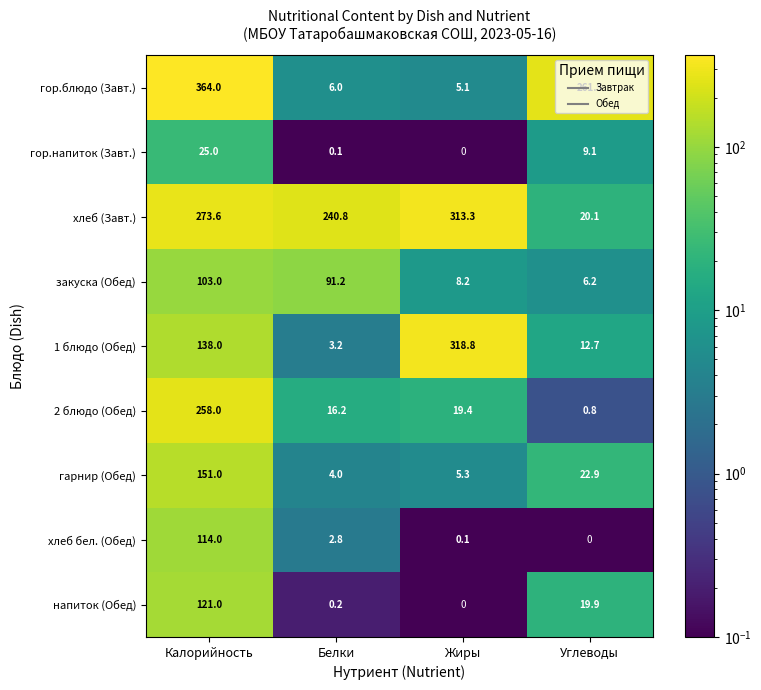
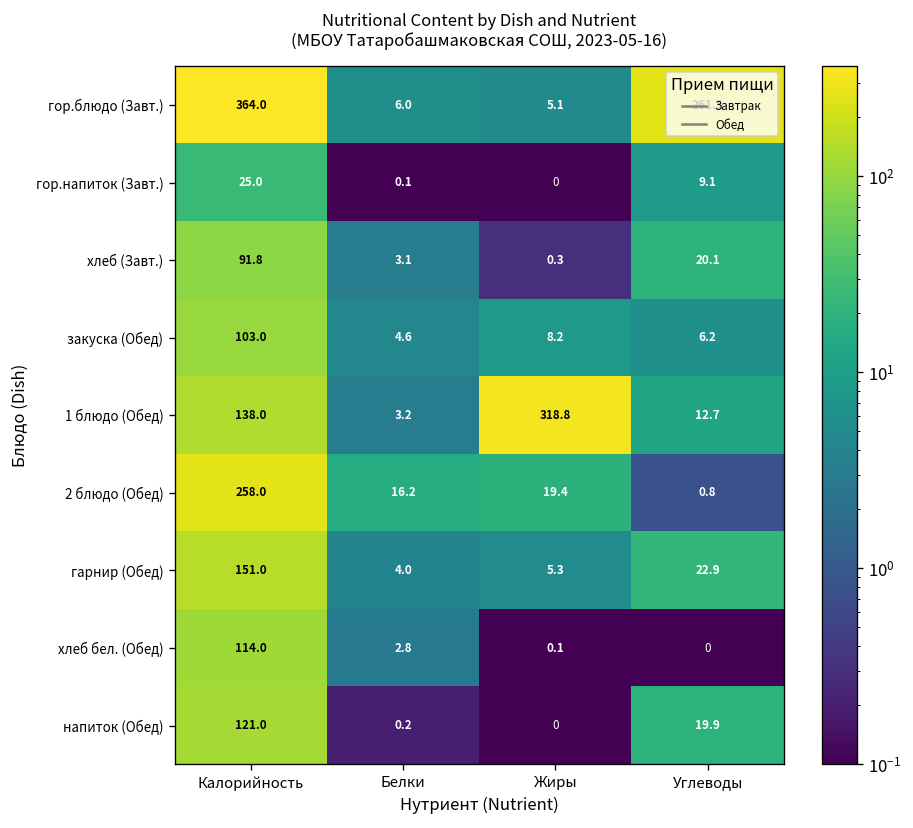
хлеб (Завт.), Калорийность: 273.6 -> 91.8
хлеб (Завт.), Белки: 240.8 -> 3.1
хлеб (Завт.), Жиры: 313.3 -> 0.3
закуска (Обед), Белки: 91.2 -> 4.6
